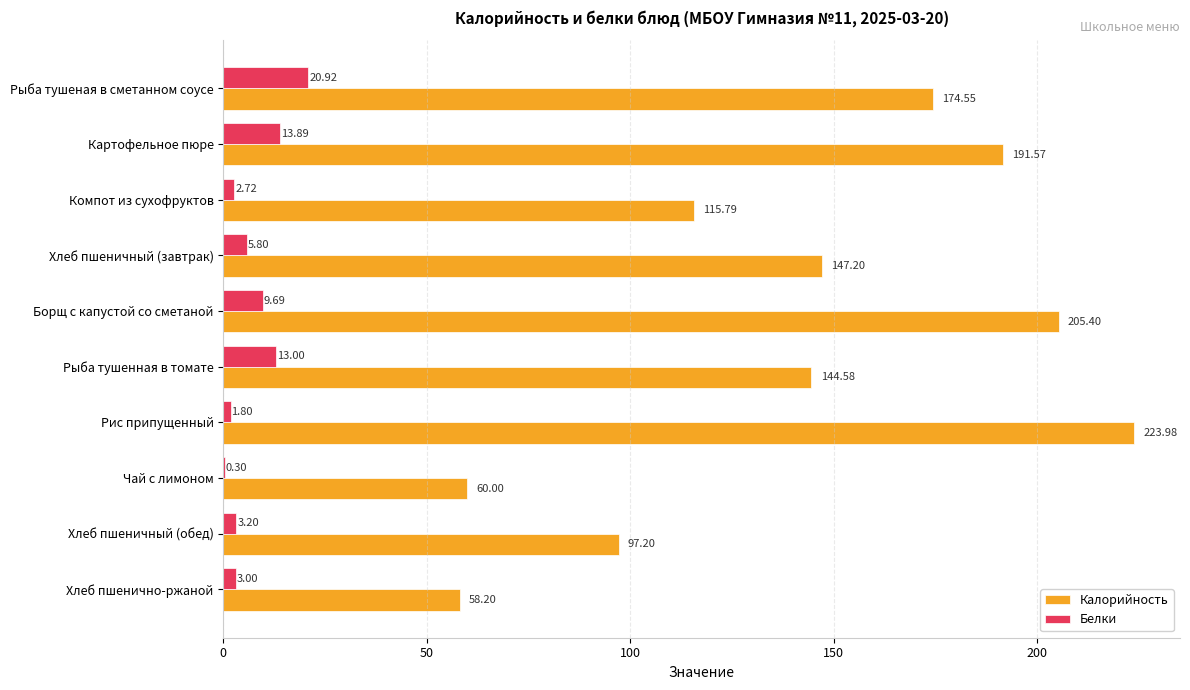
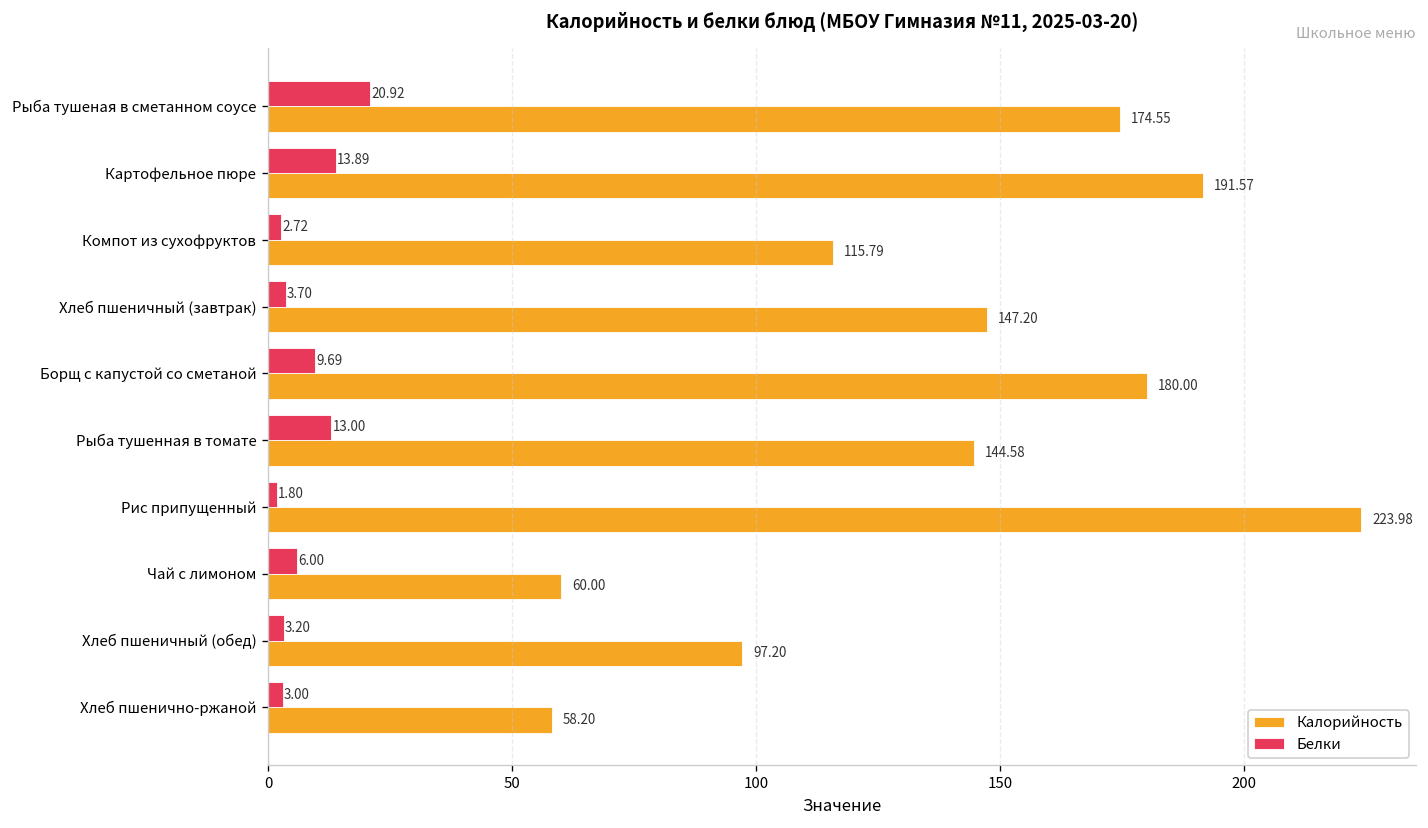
Белки, Хлеб пшеничный (завтрак): 5.80 -> 3.70
Калорийность, Борщ с капустой со сметаной: 205.40 -> 180.00
Белки, Чай с лимоном: 0.30 -> 6.00
